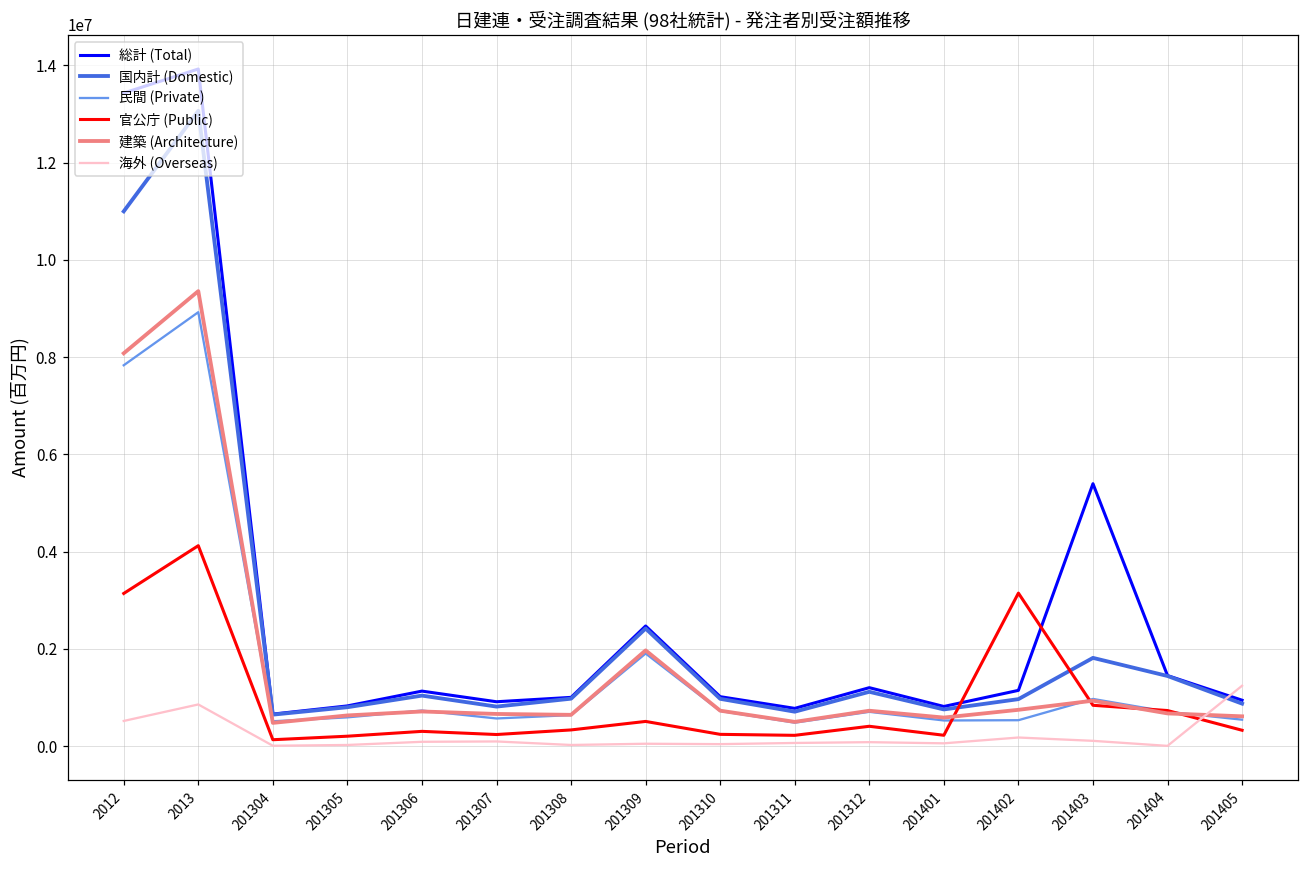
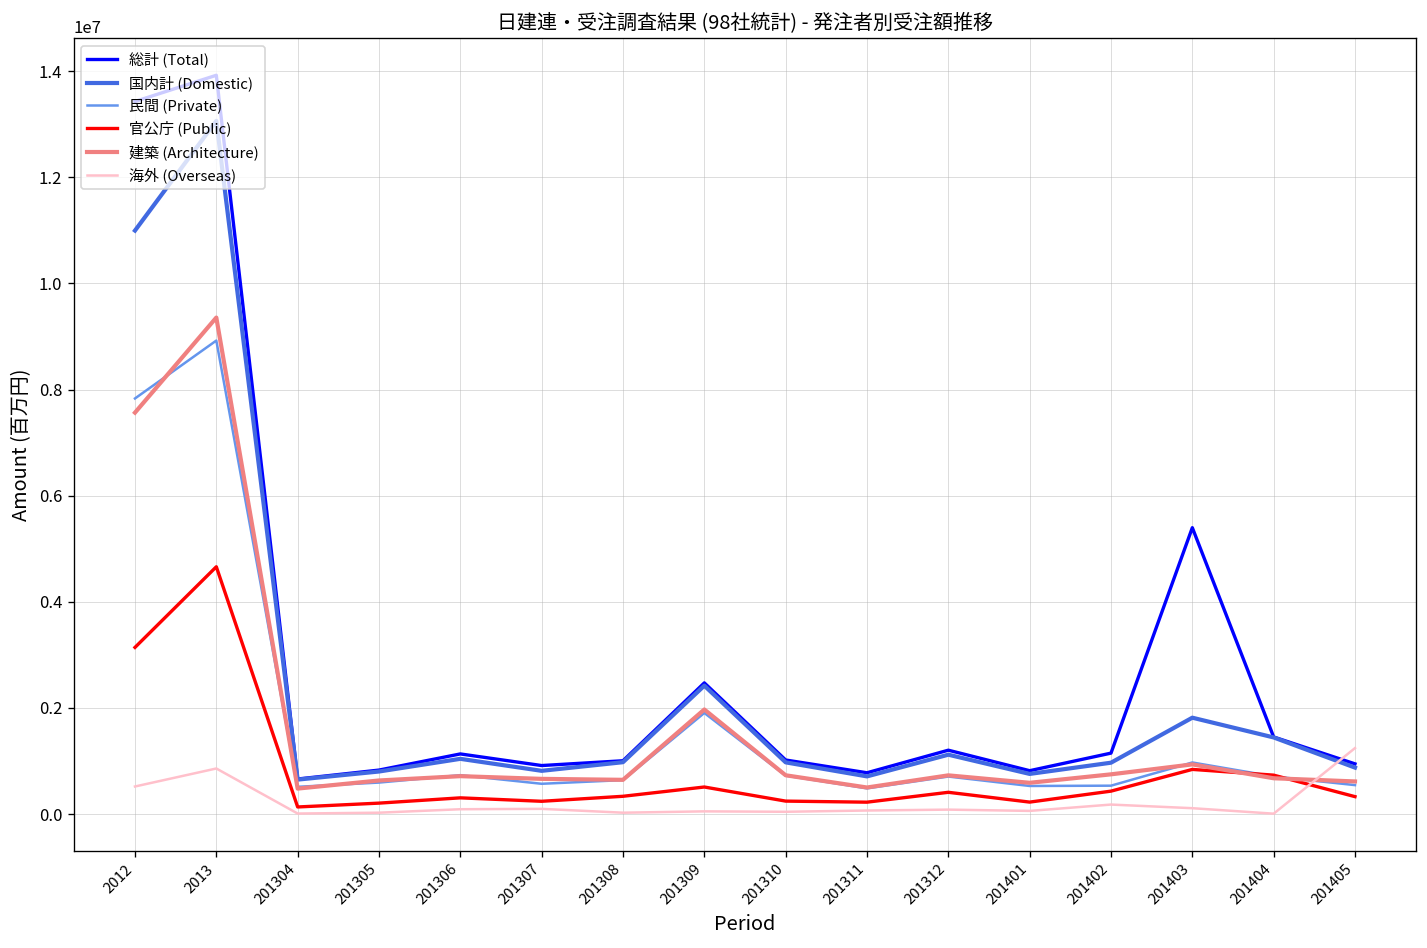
建築 (Architecture), 2012: 8100000 -> 7600000
官公庁 (Public), 2013: 4100000 -> 4700000
官公庁 (Public), 201402: 3100000 -> 400000
